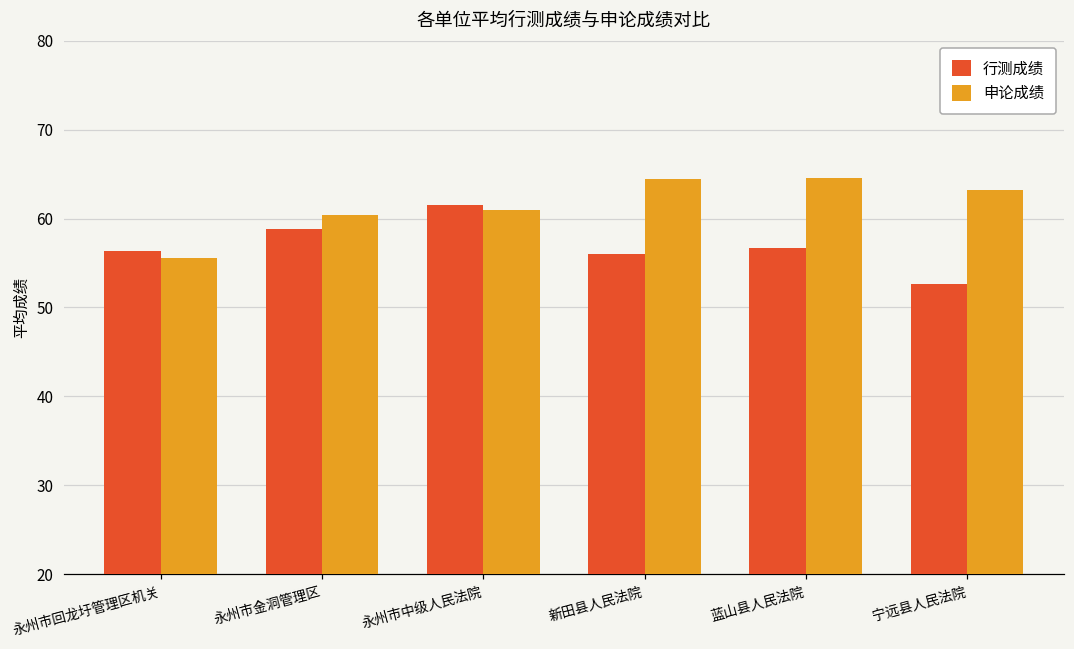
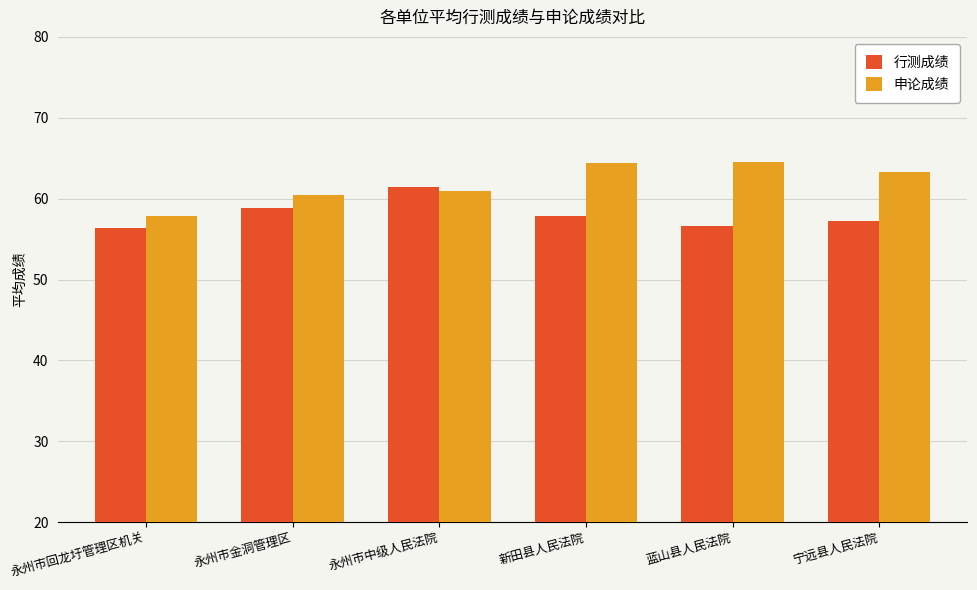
申论成绩, 永州市回龙圩管理区机关: 56 -> 58
行测成绩, 新田县人民法院: 56 -> 58
行测成绩, 宁远县人民法院: 53 -> 57
